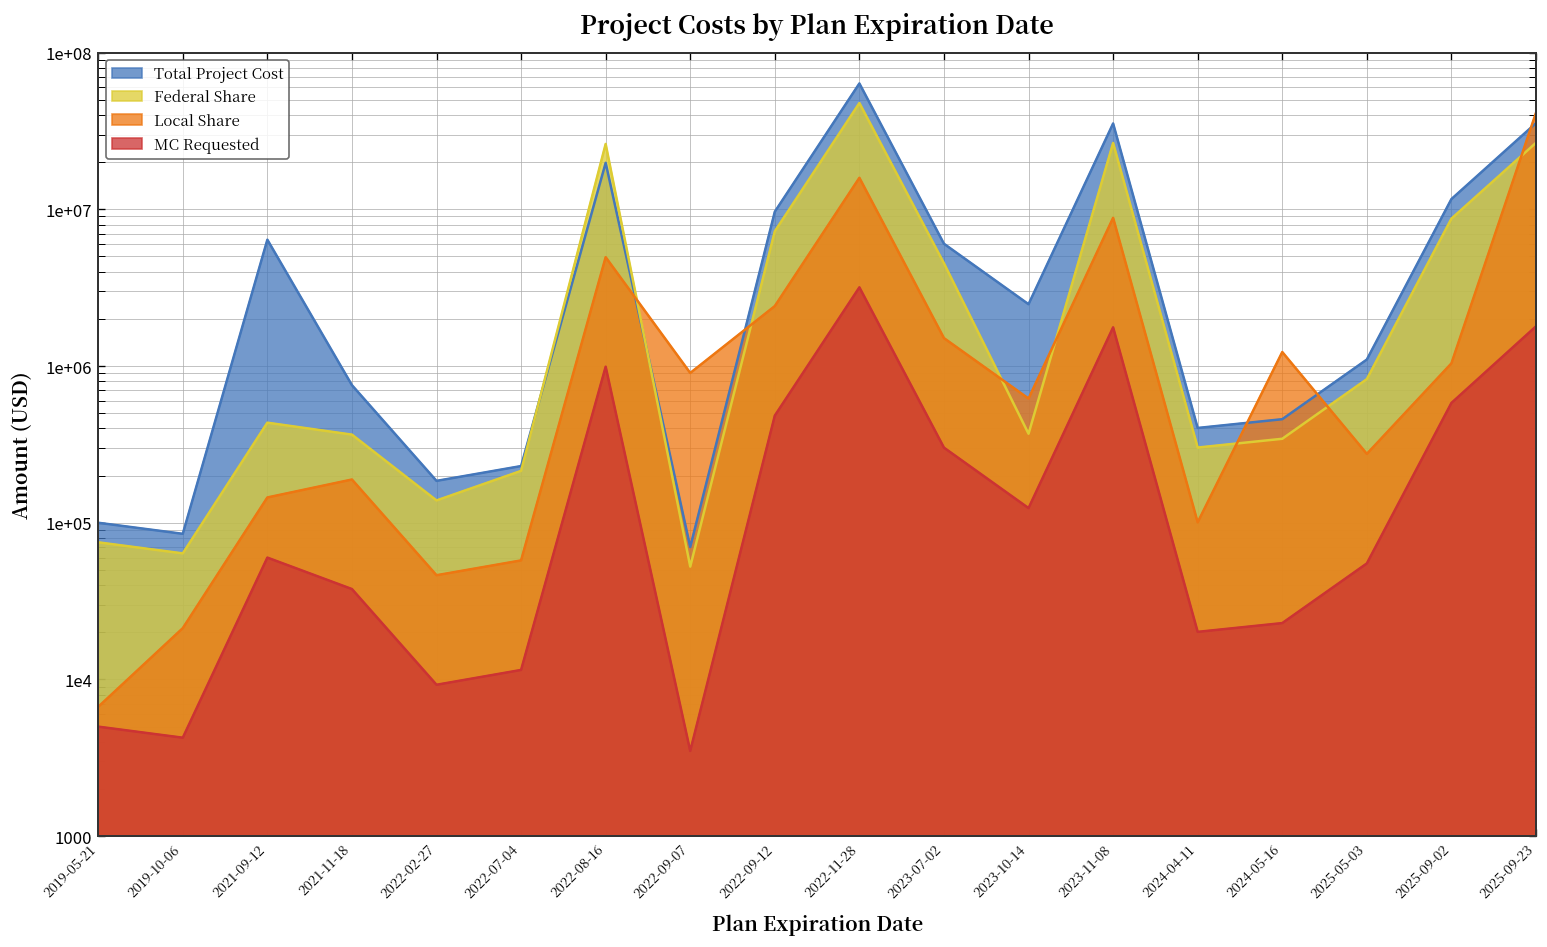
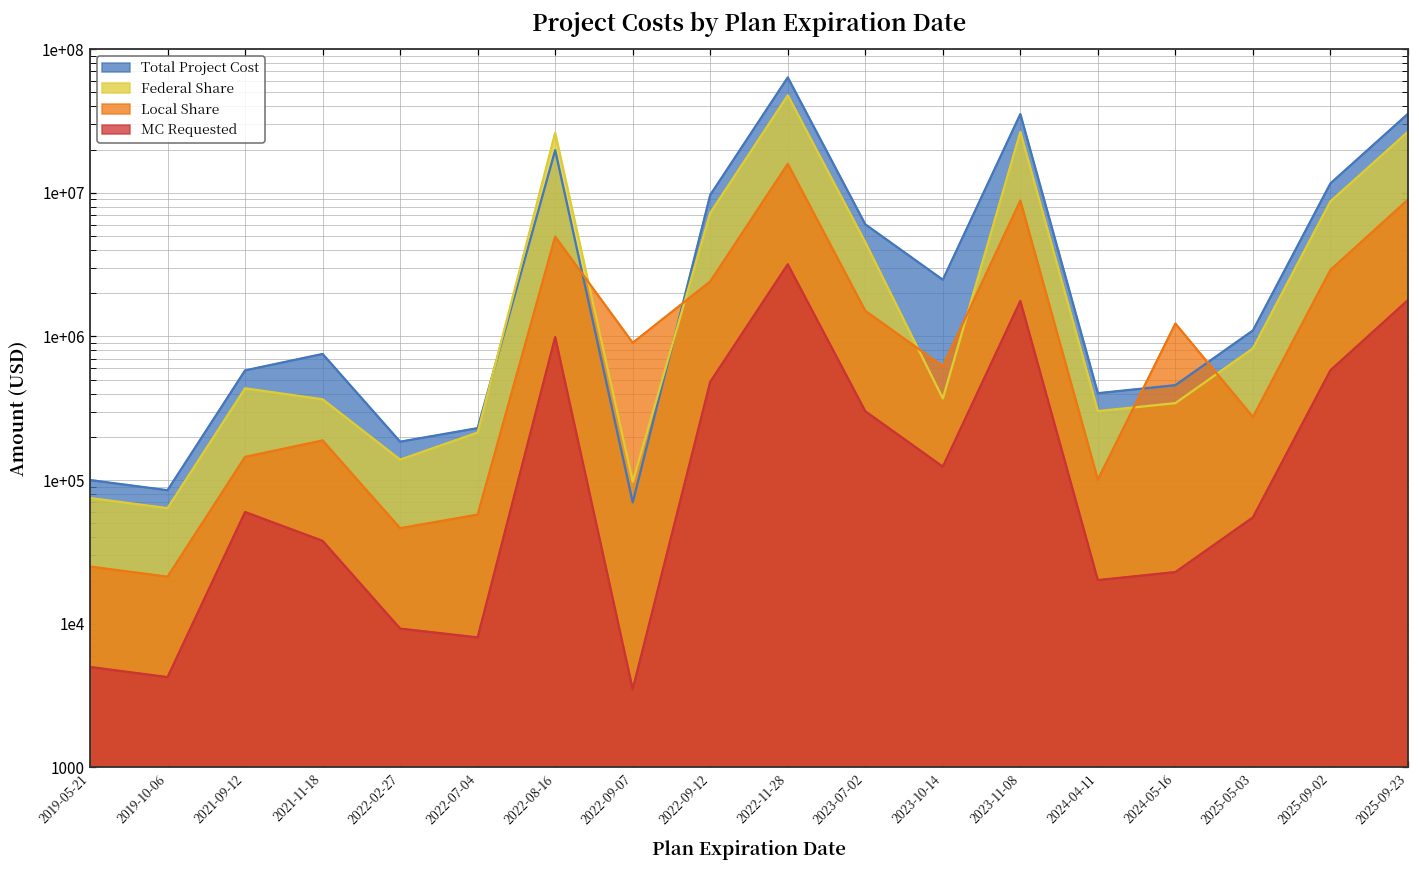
Local Share, 2019-05-21: 7000 -> 25000
Total Project Cost, 2021-09-12: 6000000 -> 600000
MC Requested, 2022-07-04: 12000 -> 8000
Federal Share, 2022-09-07: 53000 -> 100000
Local Share, 2025-09-02: 1000000 -> 2900000
Local Share, 2025-09-23: 41000000 -> 9000000
